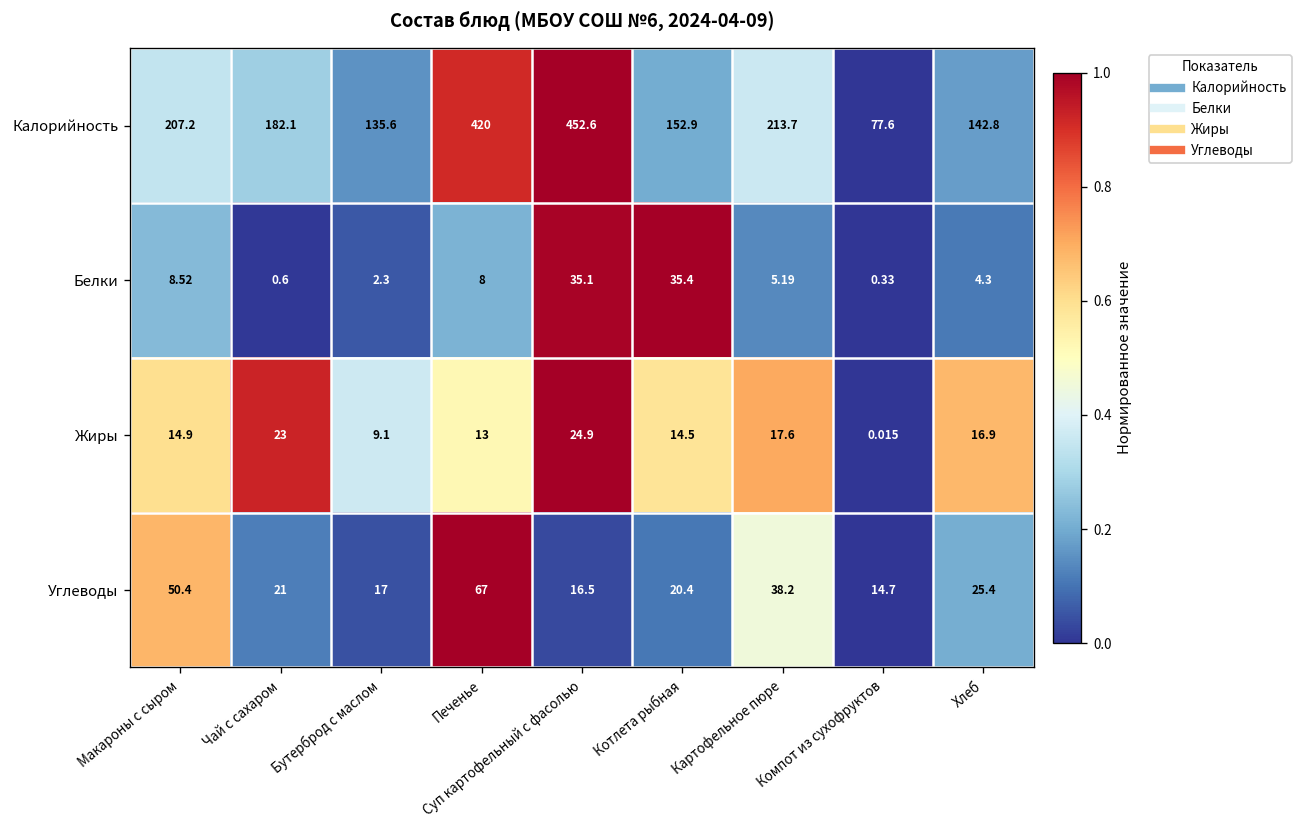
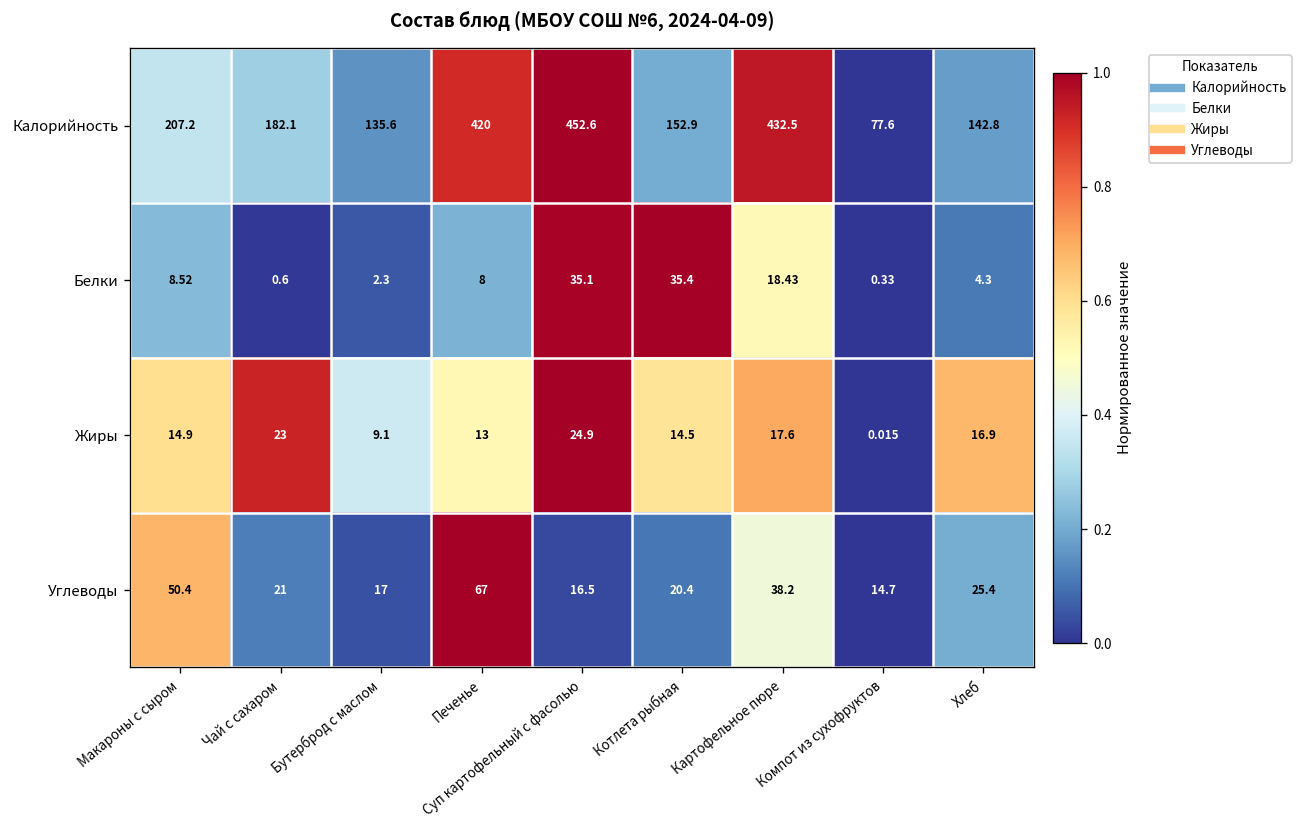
Калорийность, Картофельное пюре: 213.7 -> 432.5
Белки, Картофельное пюре: 5.19 -> 18.43
